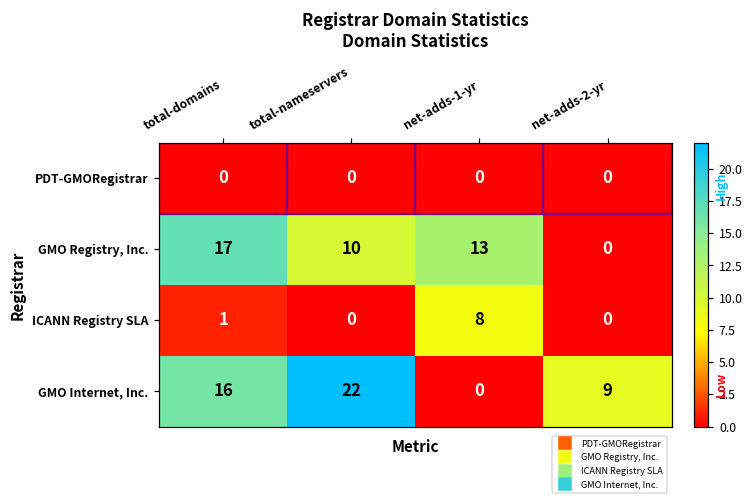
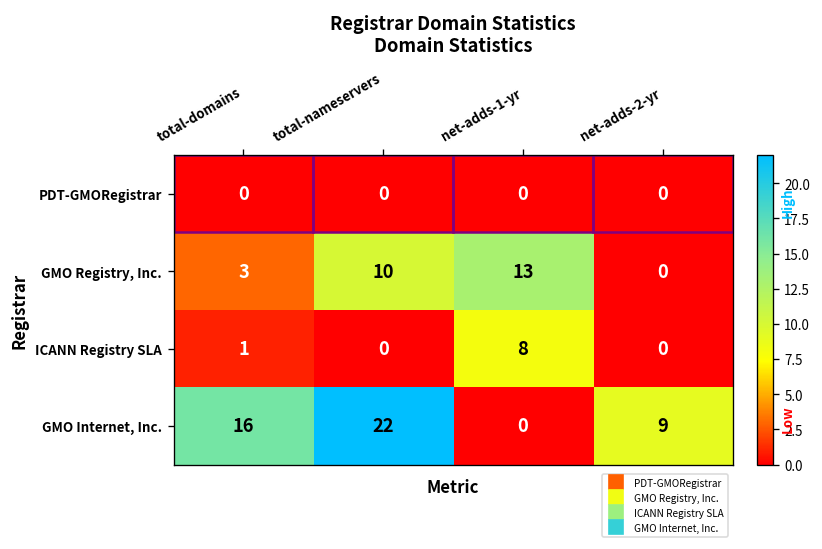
GMO Registry, Inc., total-domains: 17 -> 3
